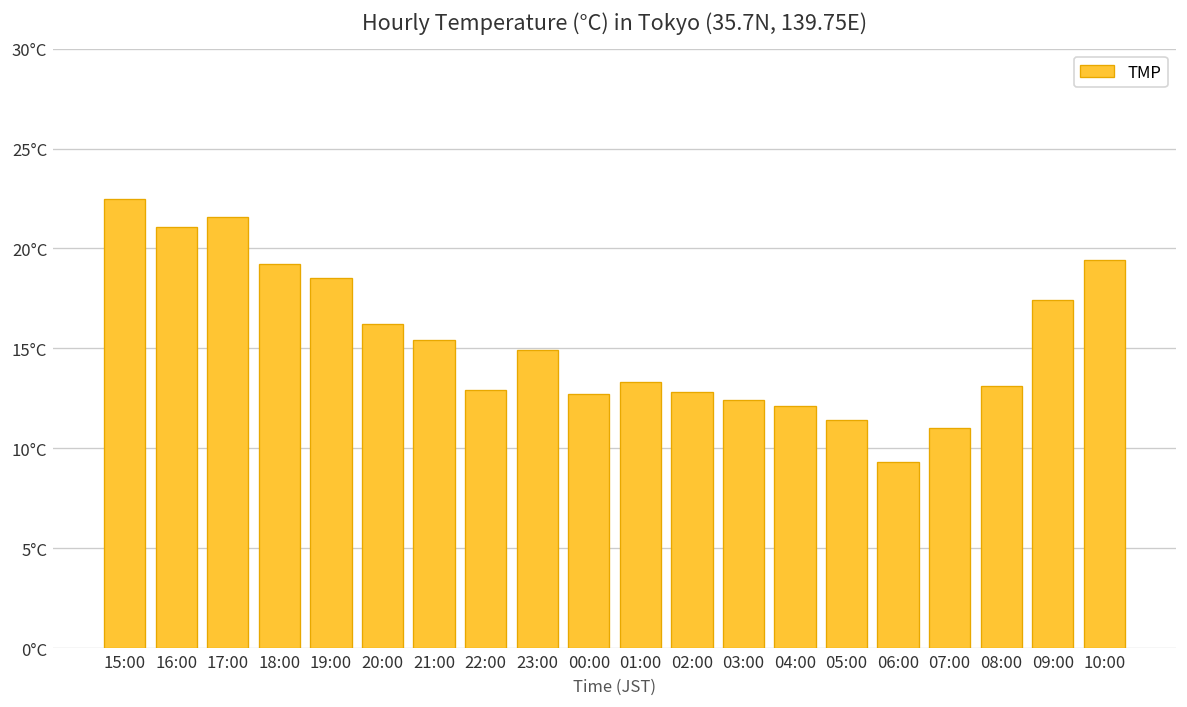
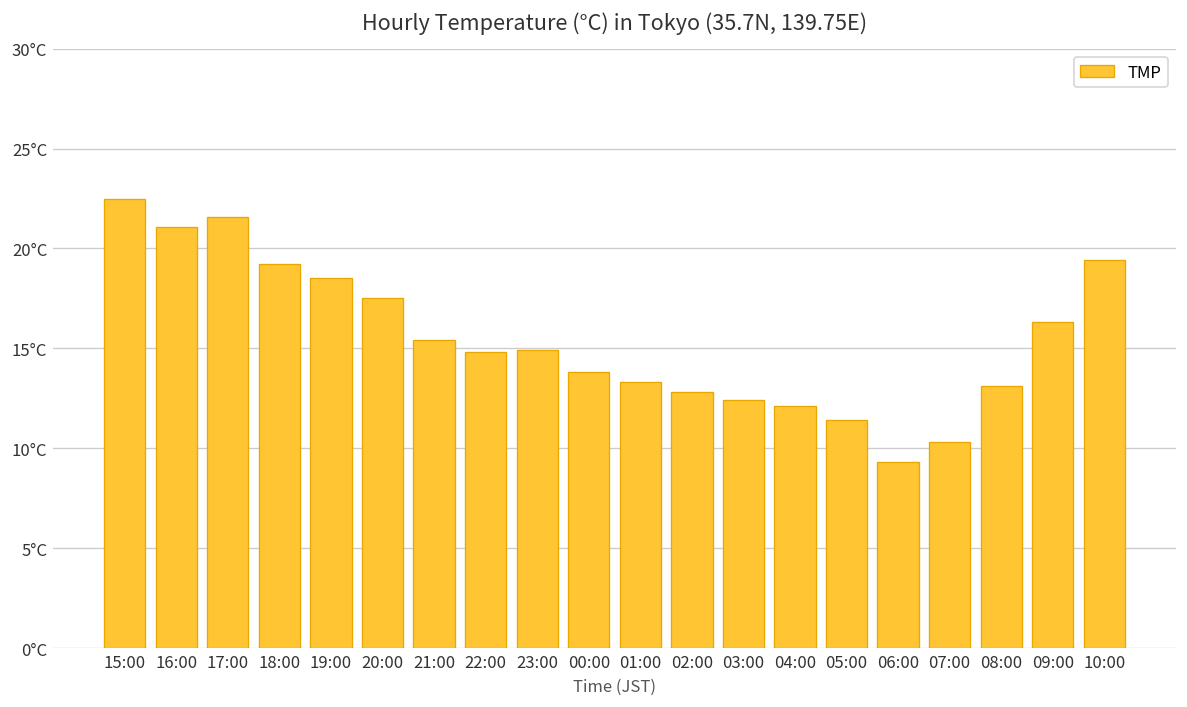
20:00: 16.2°C -> 17.5°C
22:00: 12.9°C -> 14.8°C
00:00: 12.7°C -> 13.8°C
07:00: 11.0°C -> 10.3°C
09:00: 17.4°C -> 16.3°C
